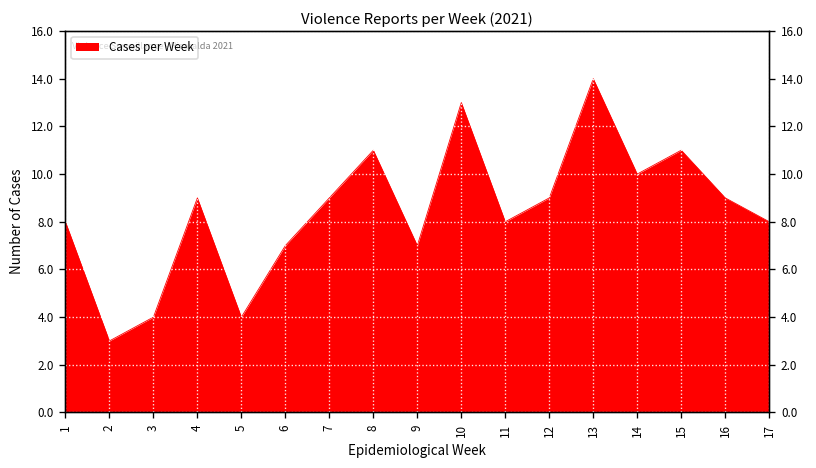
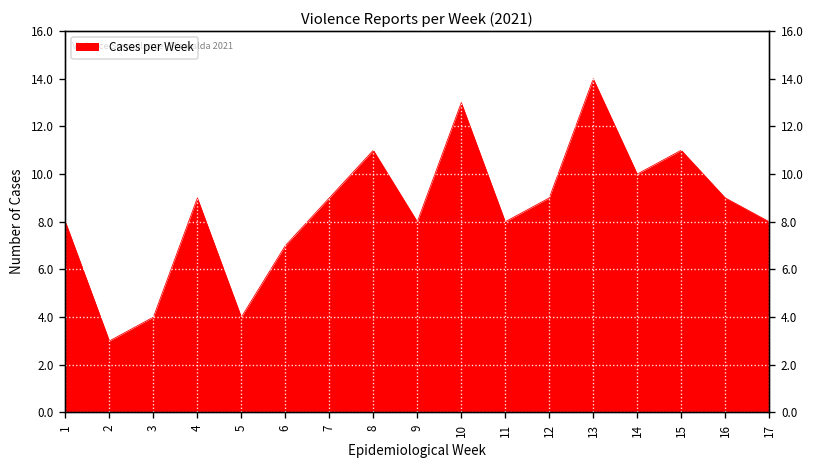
9: 7 -> 8
